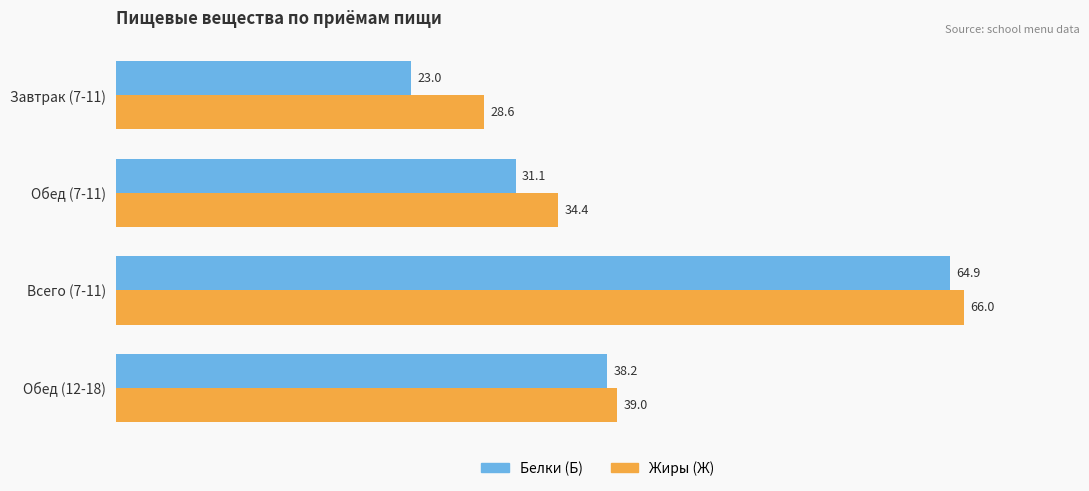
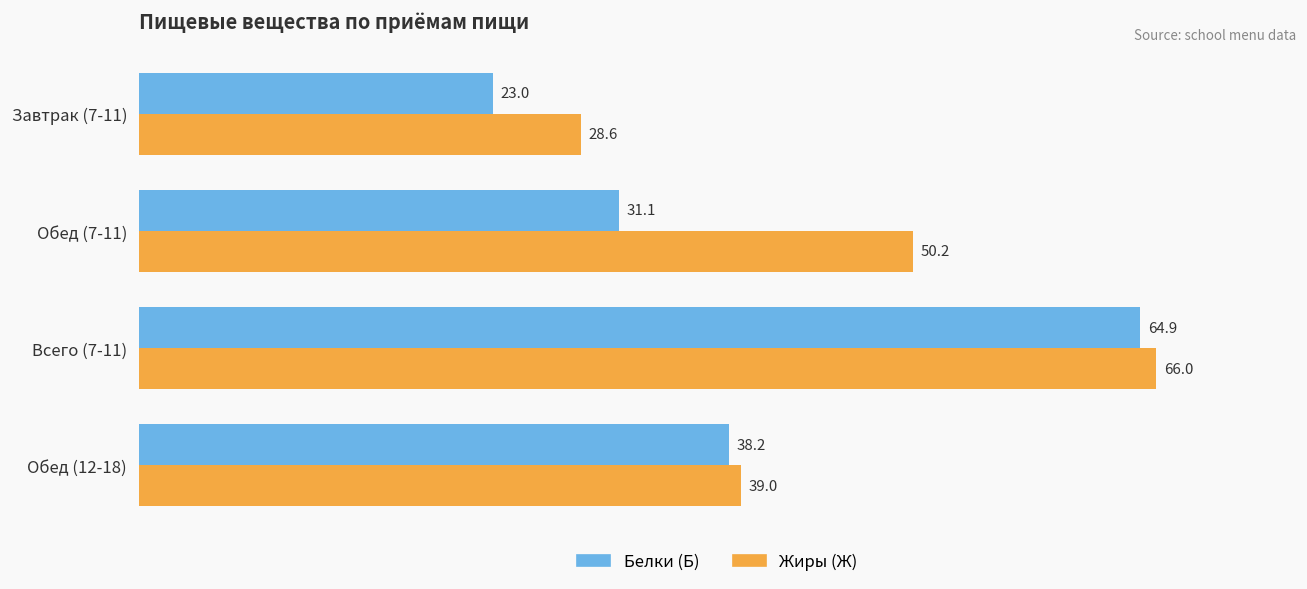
Жиры (Ж), Обед (7-11): 34.4 -> 50.2
